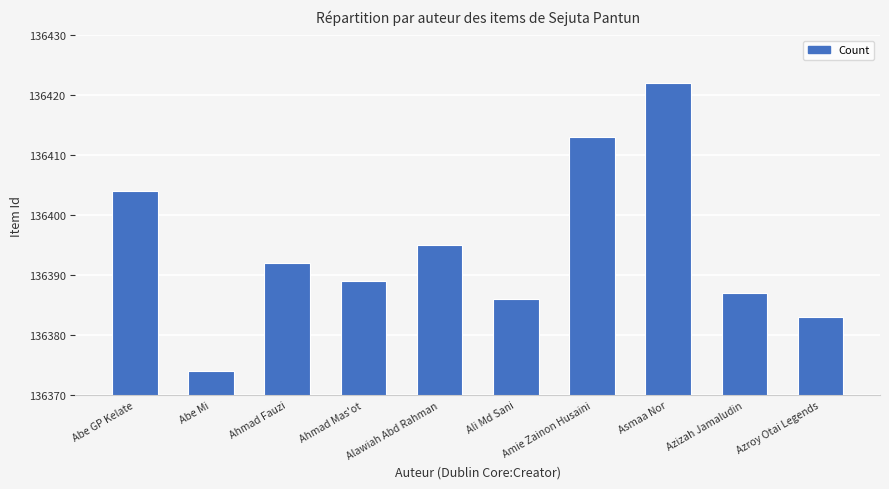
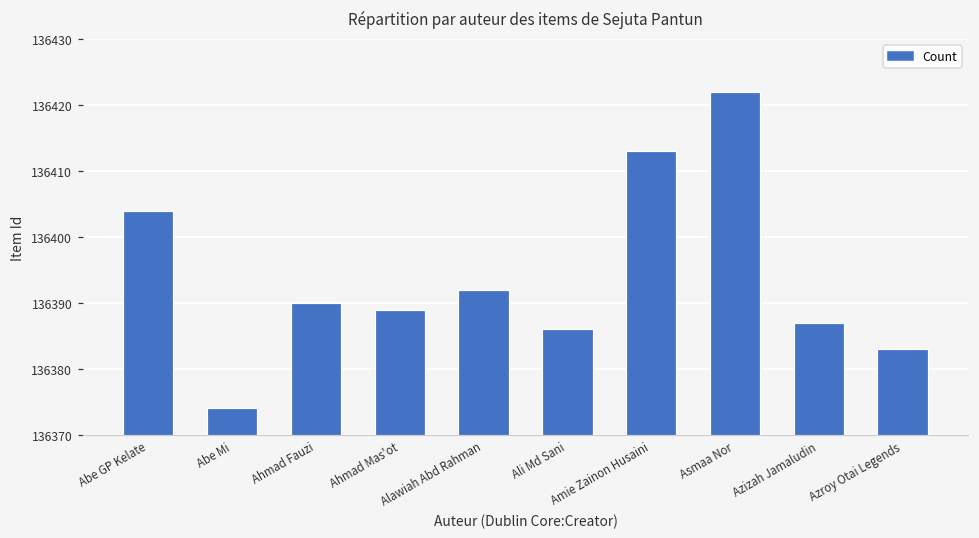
Ahmad Fauzi: 136392 -> 136390
Alawiah Abd Rahman: 136395 -> 136392
